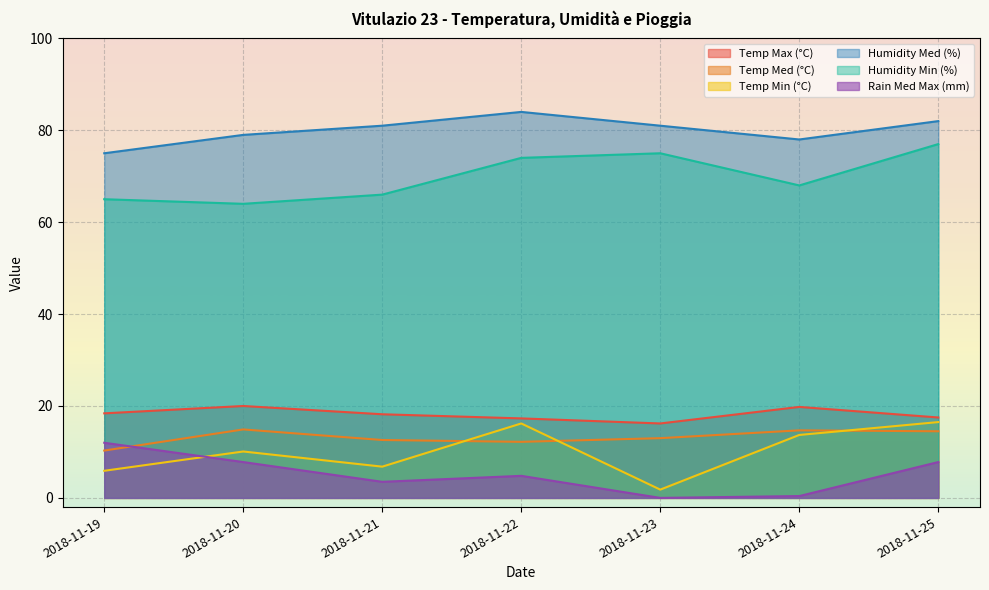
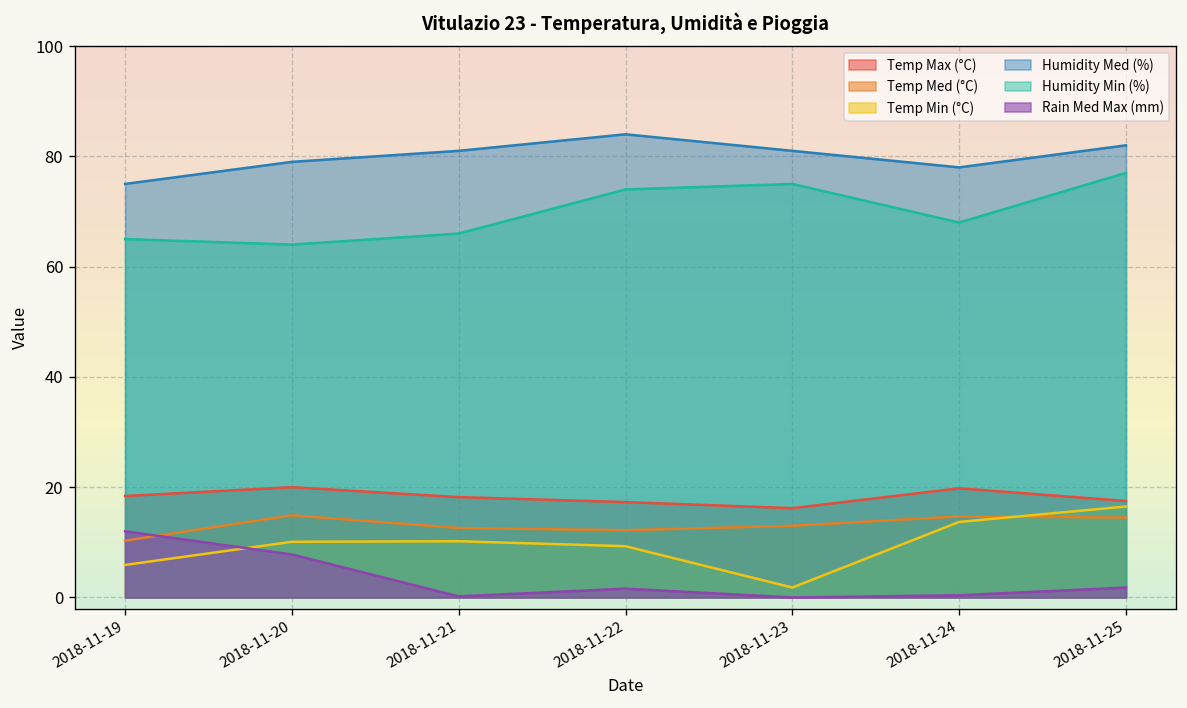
Temp Min (°C), 2018-11-21: 7 -> 10
Rain Med Max (mm), 2018-11-21: 4 -> 0
Temp Min (°C), 2018-11-22: 16 -> 9
Rain Med Max (mm), 2018-11-22: 5 -> 2
Rain Med Max (mm), 2018-11-25: 8 -> 2
